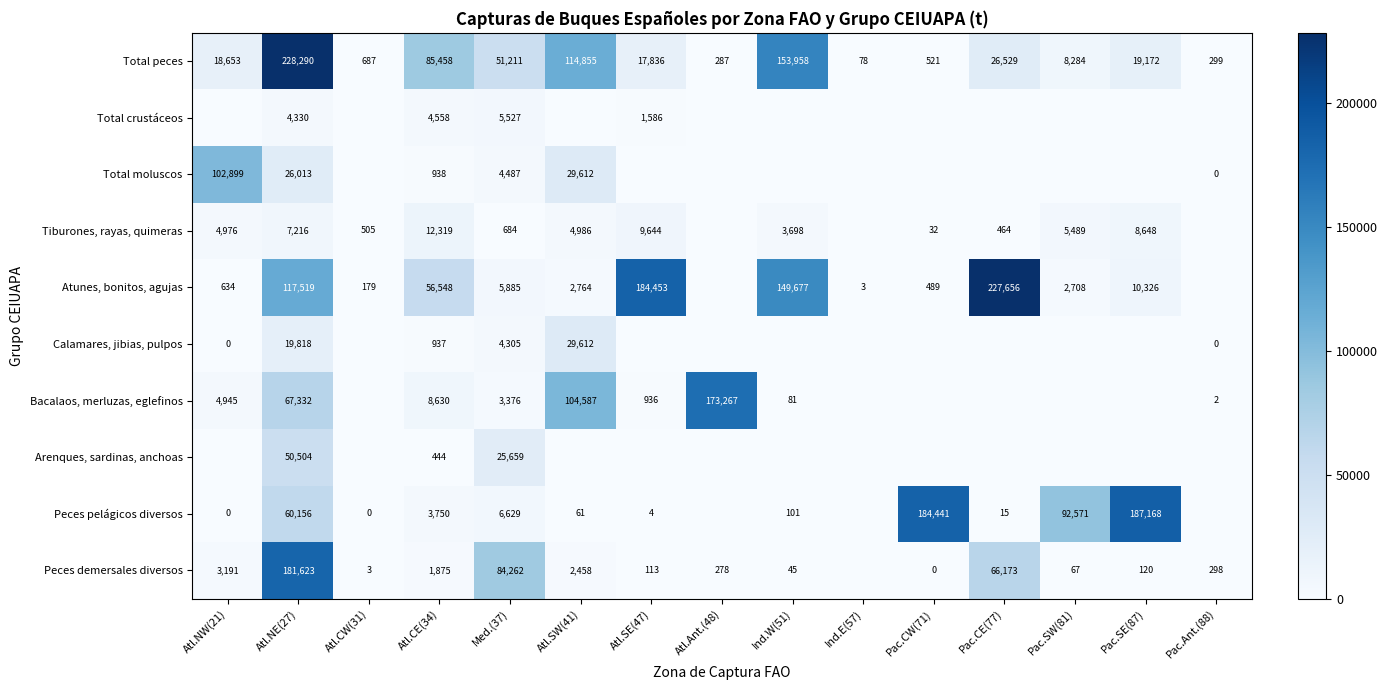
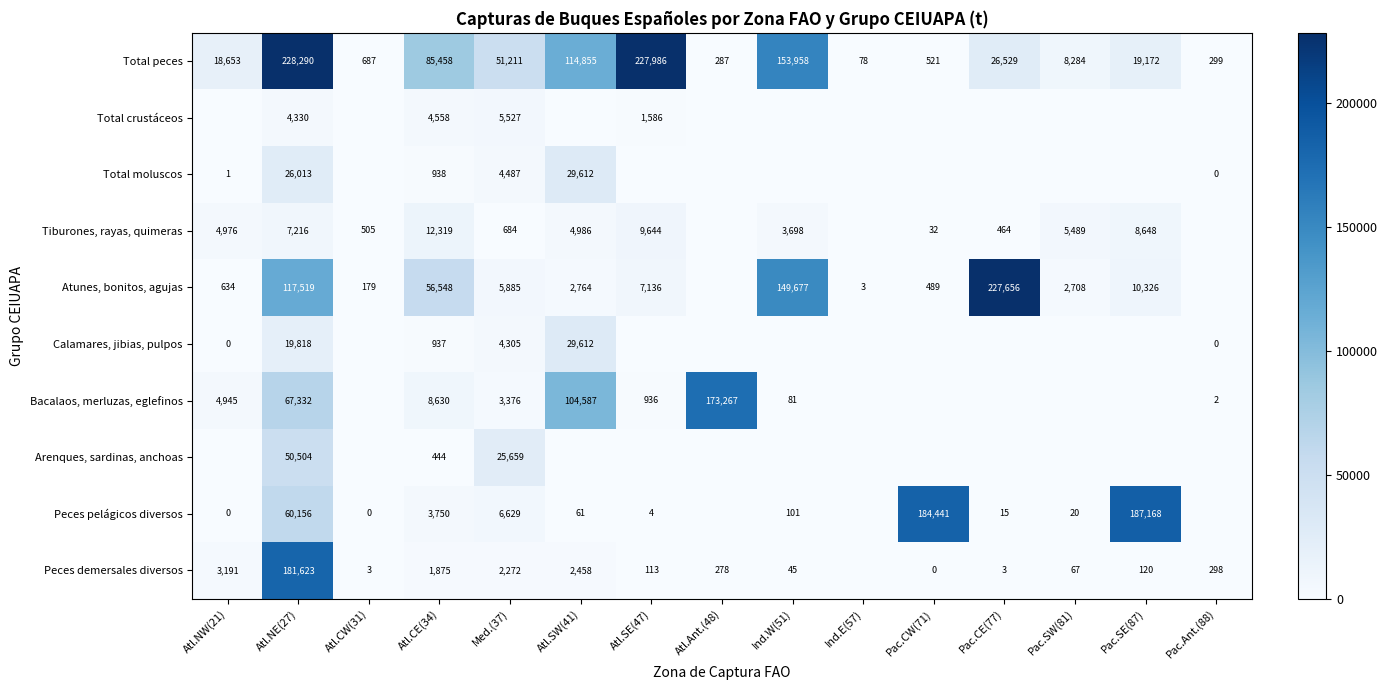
Total peces, Atl.SE(47): 17,836 -> 227,986
Total moluscos, Atl.NW(21): 102,899 -> 1
Atunes, bonitos, agujas, Atl.SE(47): 184,453 -> 7,136
Peces pelágicos diversos, Pac.SW(81): 92,571 -> 20
Peces demersales diversos, Med.(37): 84,262 -> 2,272
Peces demersales diversos, Pac.CE(77): 66,173 -> 3
